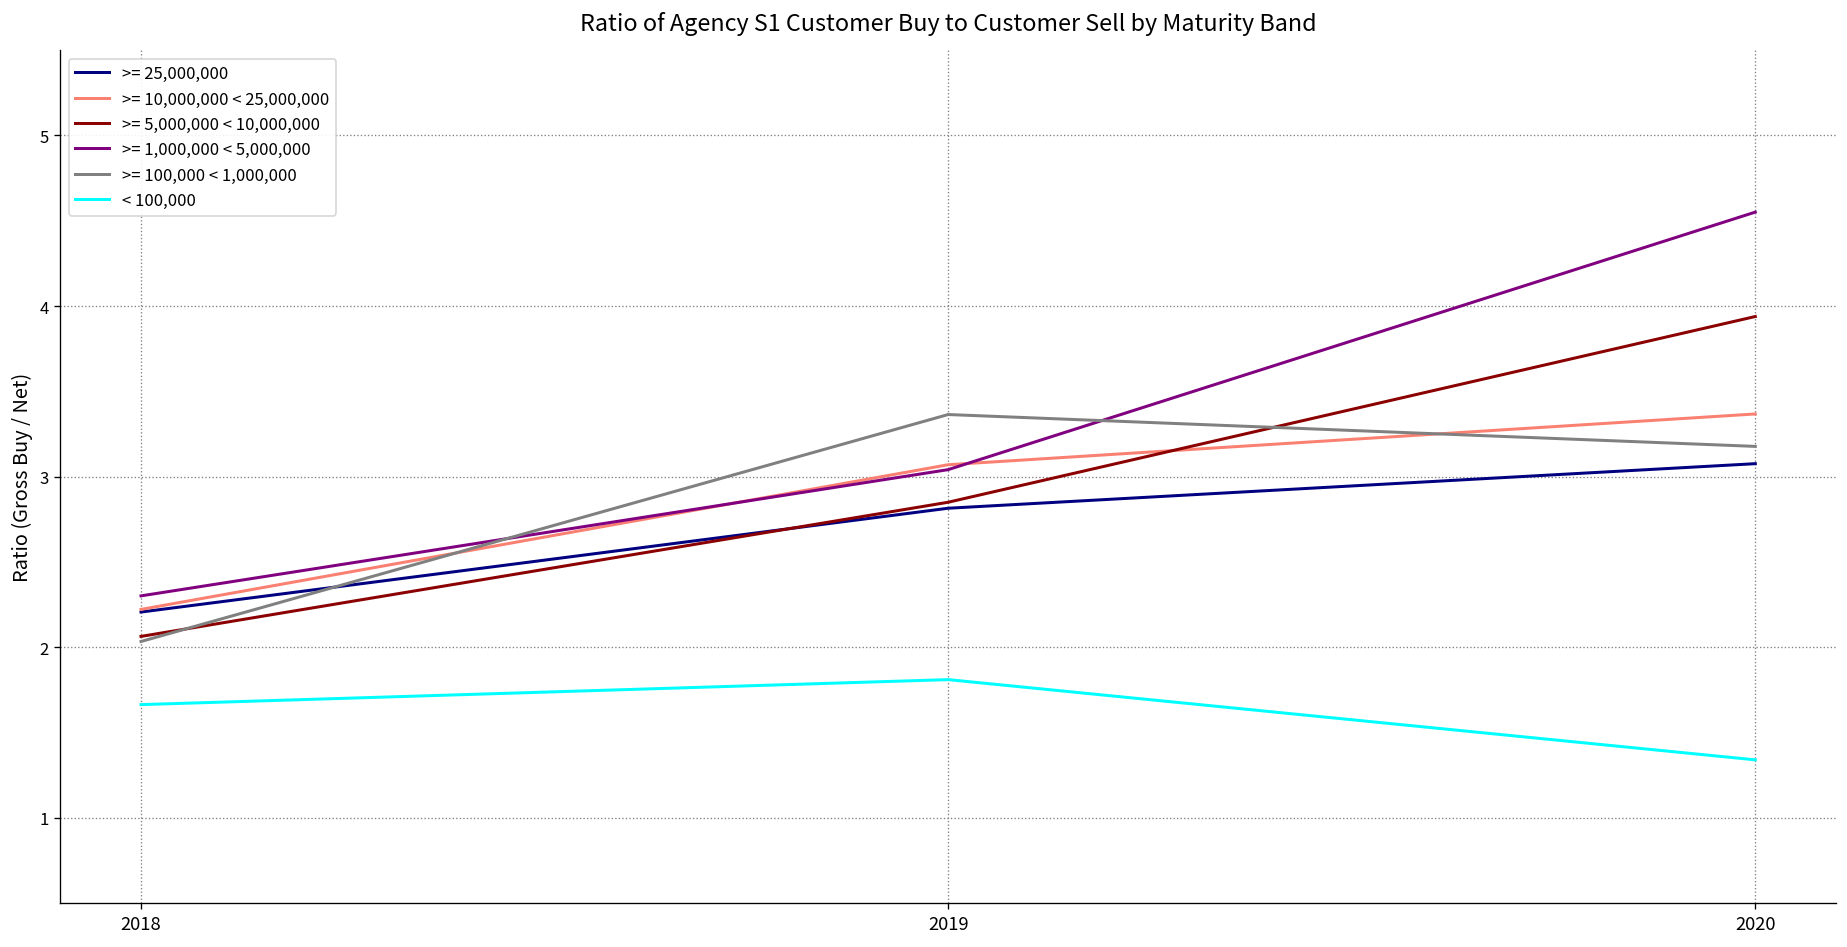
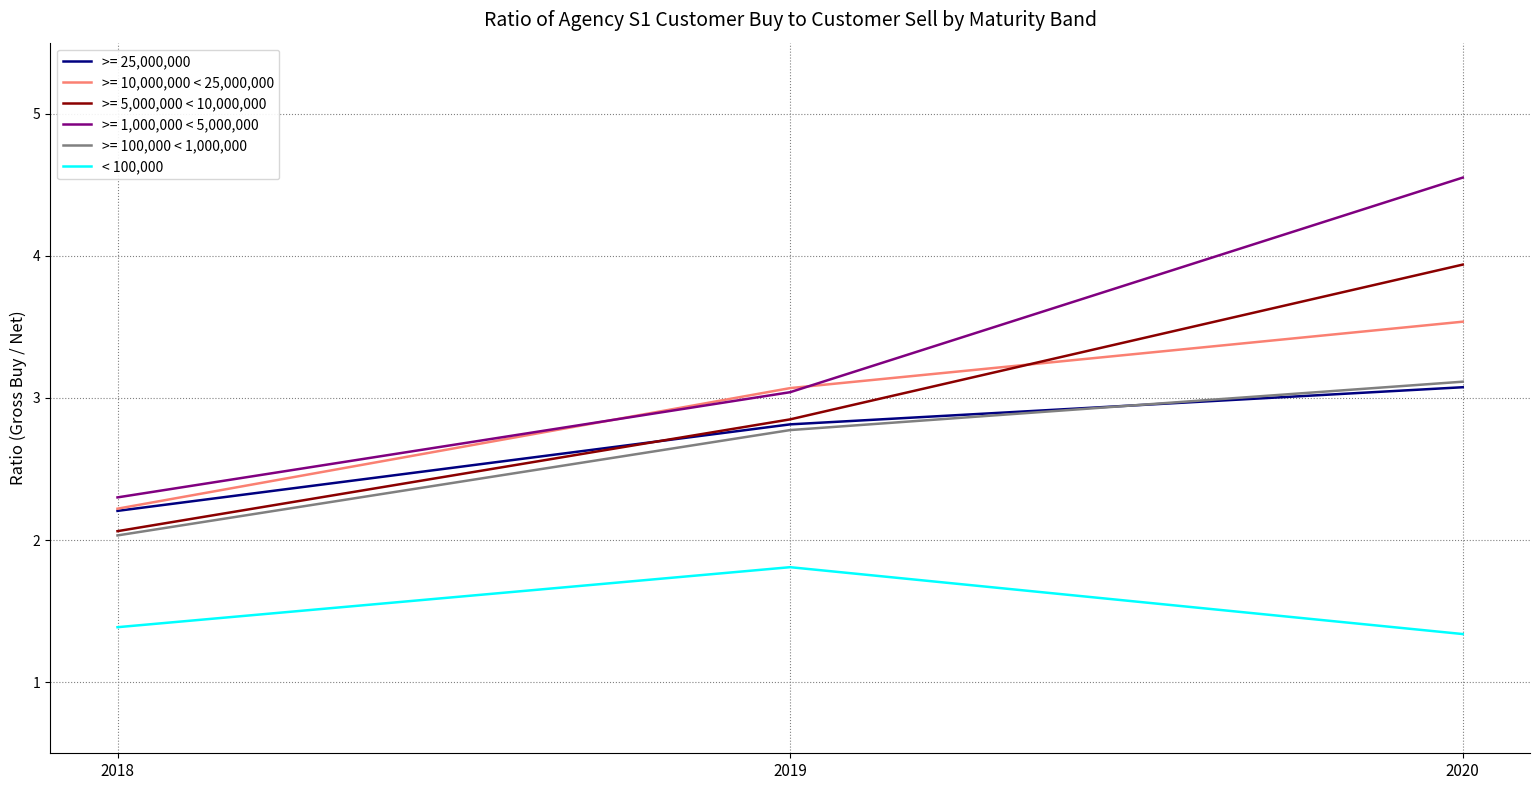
< 100,000, 2018: 1.66 -> 1.39
>= 100,000 < 1,000,000, 2019: 3.36 -> 2.77
>= 10,000,000 < 25,000,000, 2020: 3.37 -> 3.54
>= 100,000 < 1,000,000, 2020: 3.18 -> 3.11
